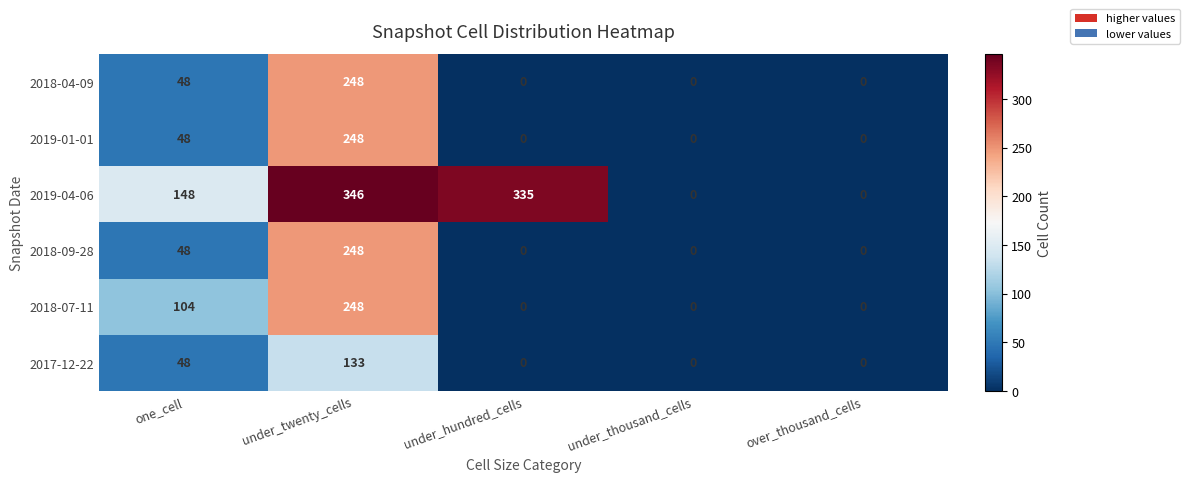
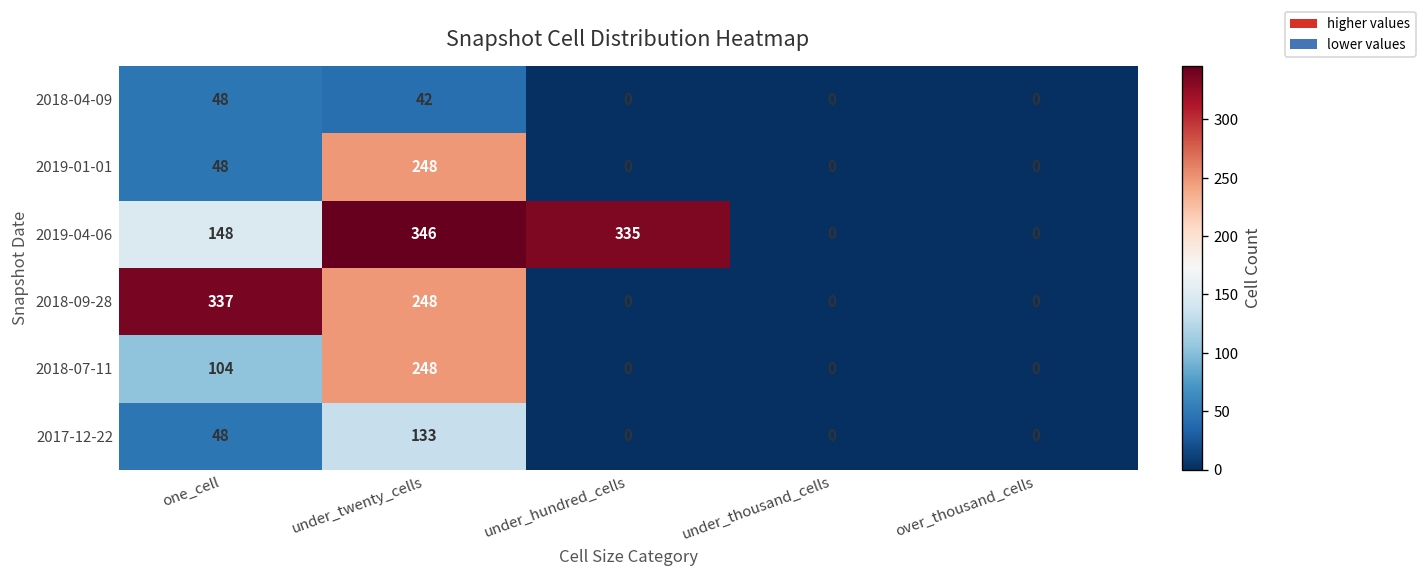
2018-04-09, under_twenty_cells: 248 -> 42
2018-09-28, one_cell: 48 -> 337
